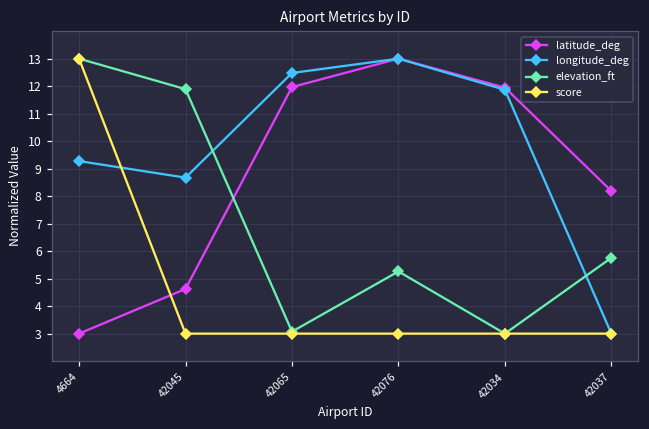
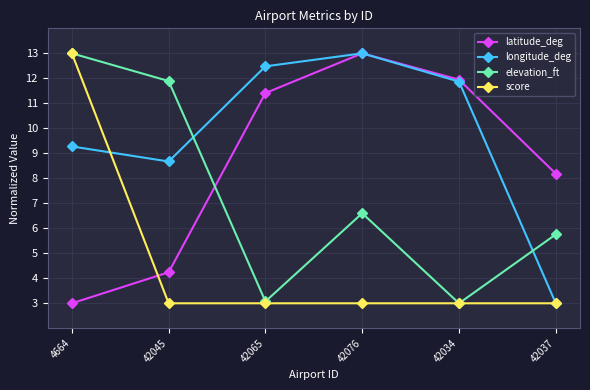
latitude_deg, 42045: 4.6 -> 4.2
latitude_deg, 42065: 12.0 -> 11.4
elevation_ft, 42076: 5.3 -> 6.6
